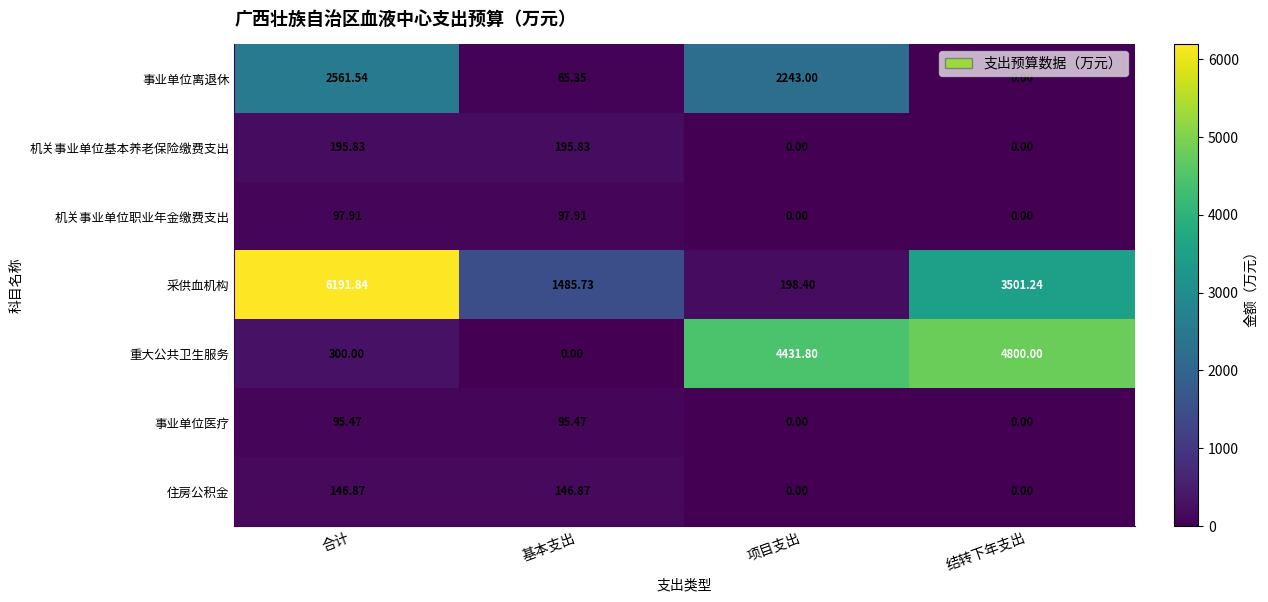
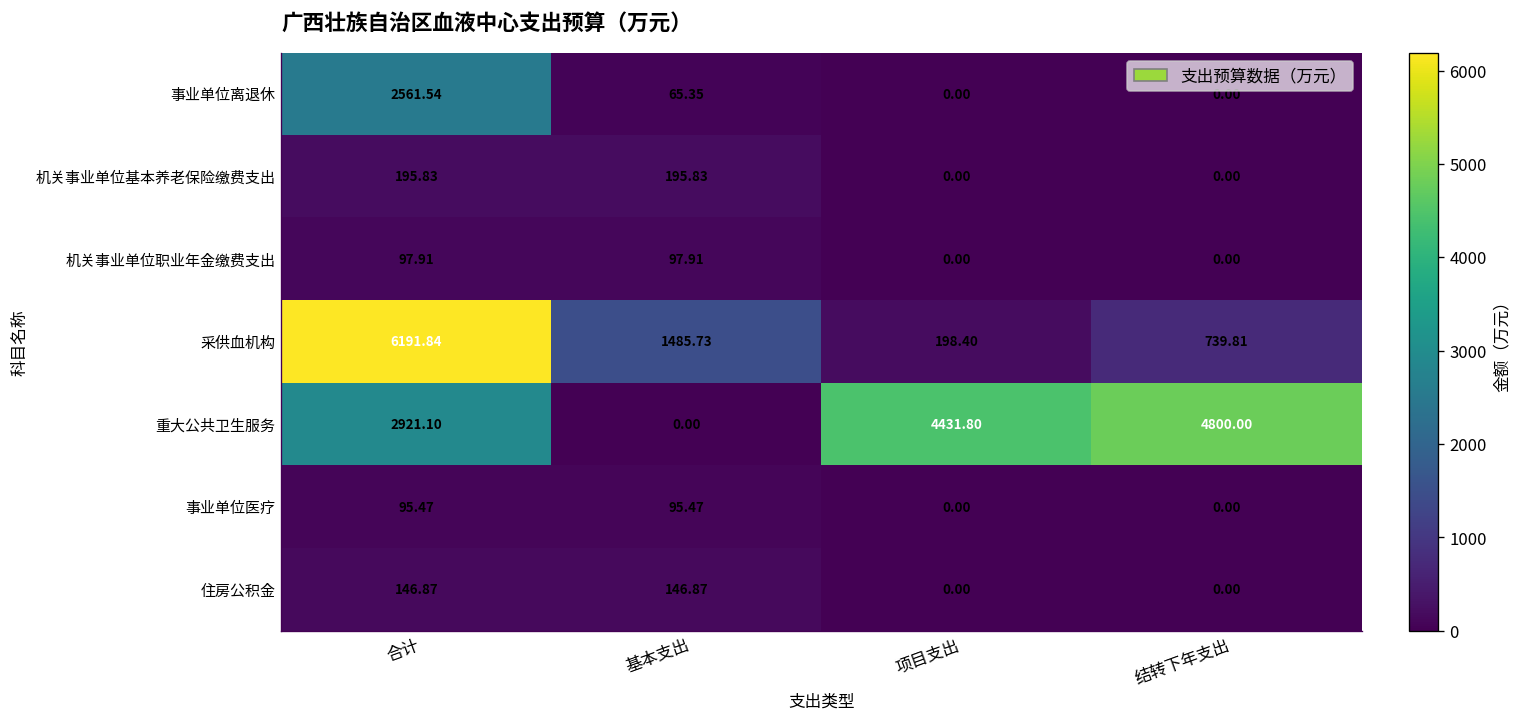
事业单位离退休, 项目支出: 2243.00 -> 0.00
采供血机构, 结转下年支出: 3501.24 -> 739.81
重大公共卫生服务, 合计: 300.00 -> 2921.10
